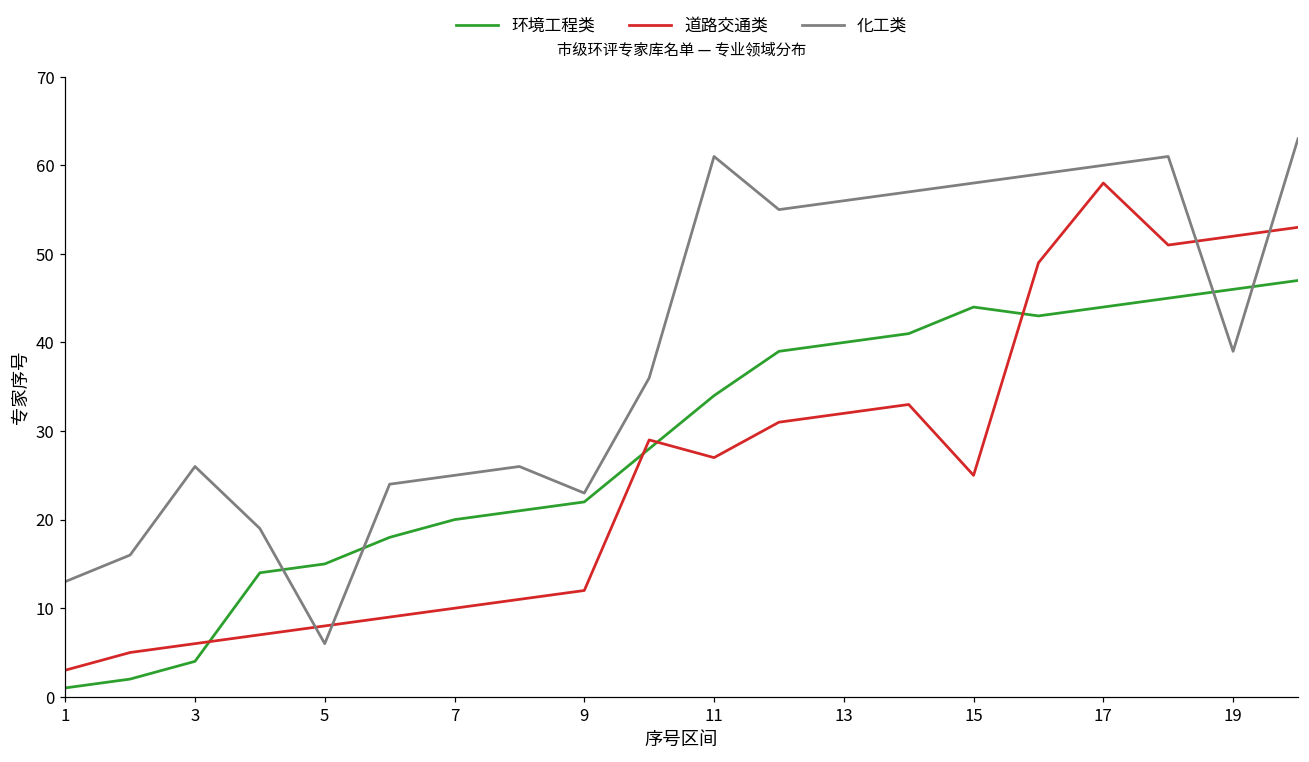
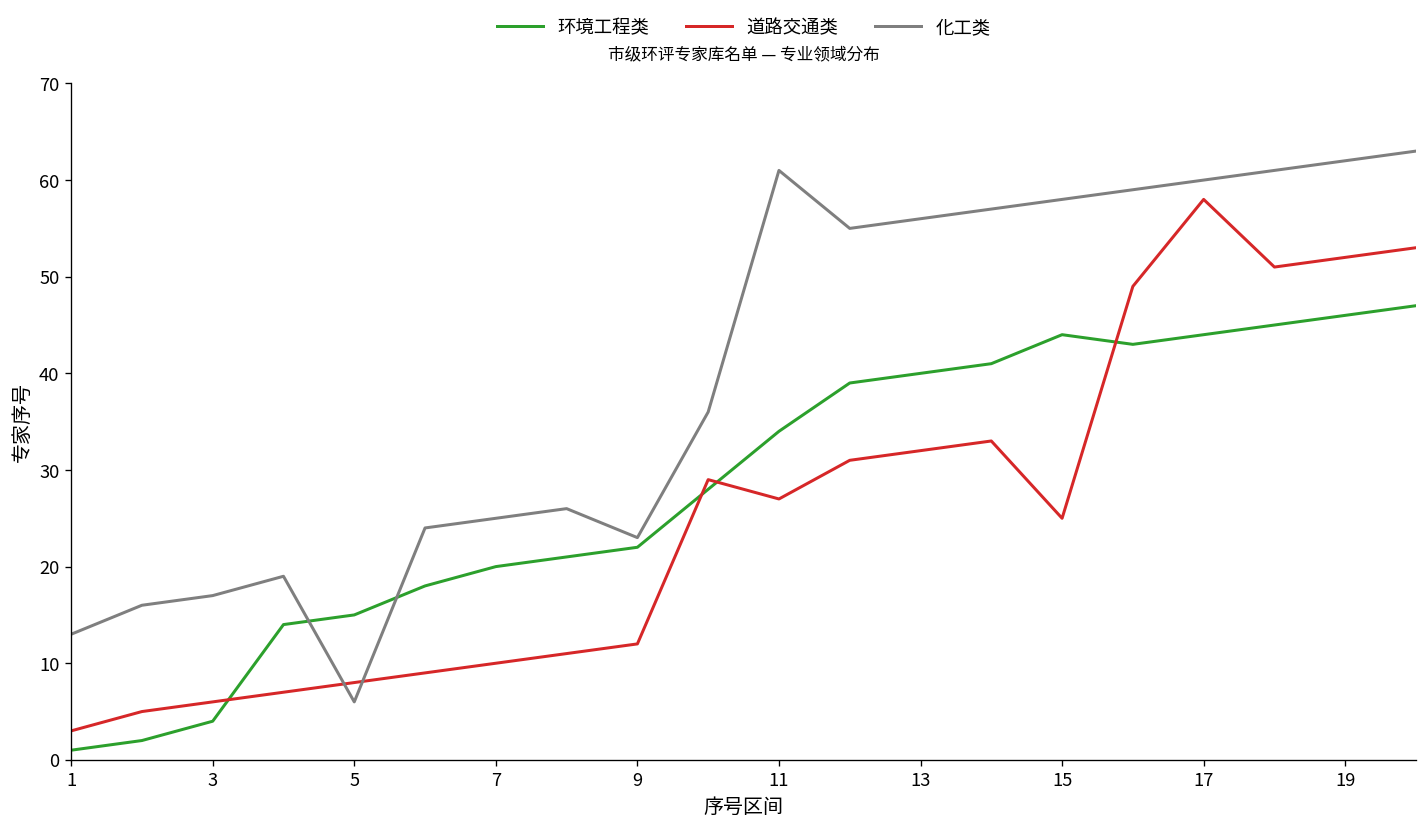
化工类, 3: 26 -> 17
化工类, 19: 39 -> 62
